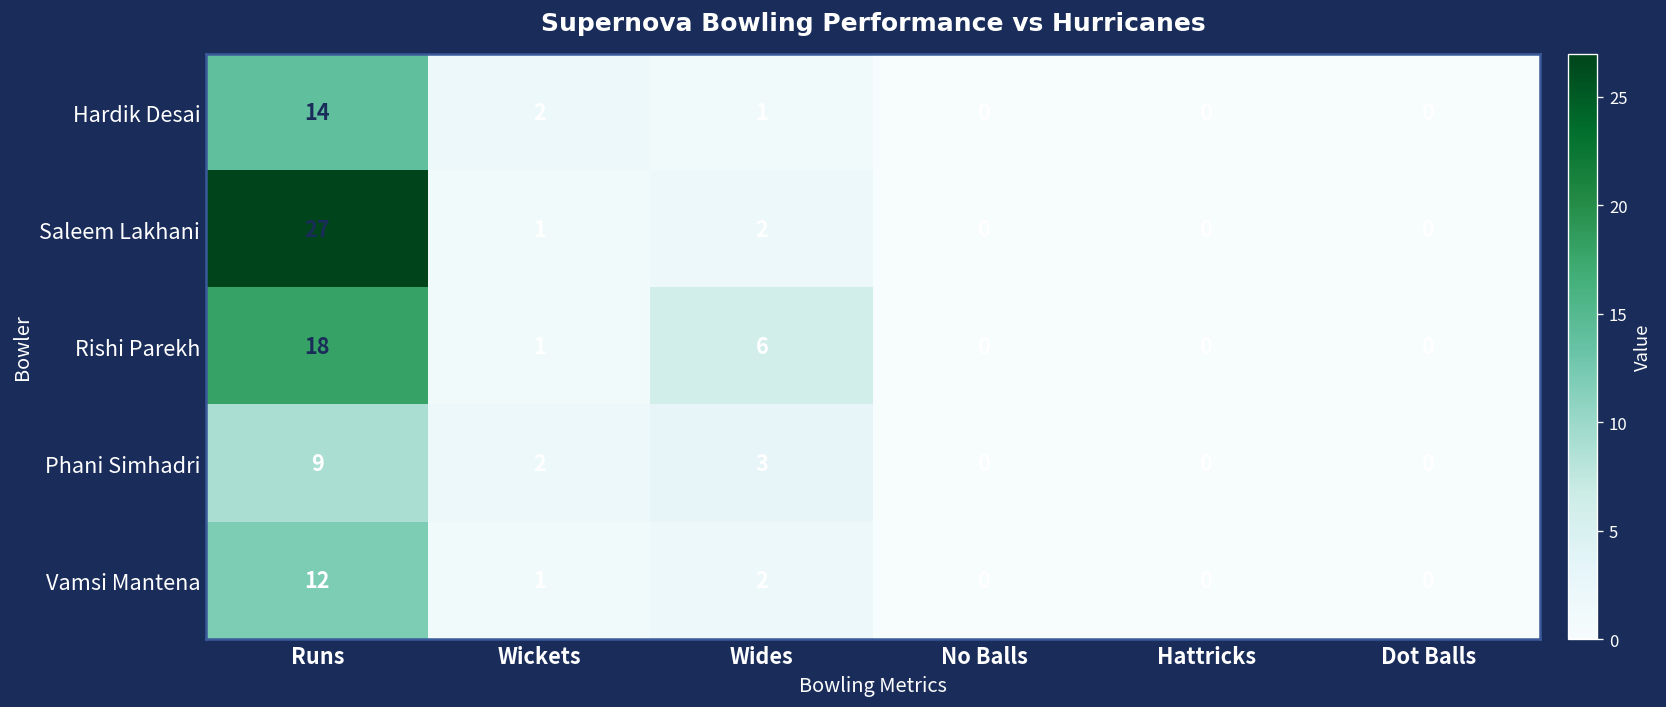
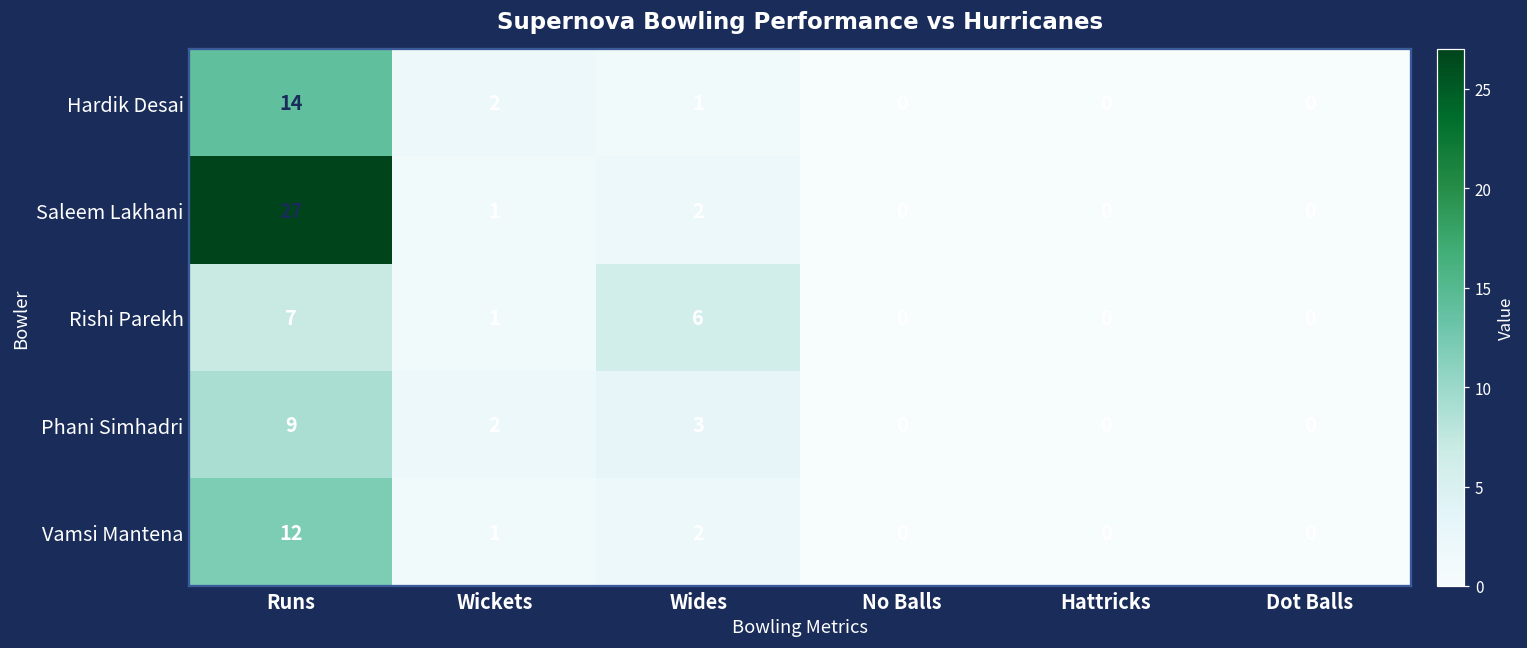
Rishi Parekh, Runs: 18 -> 7
